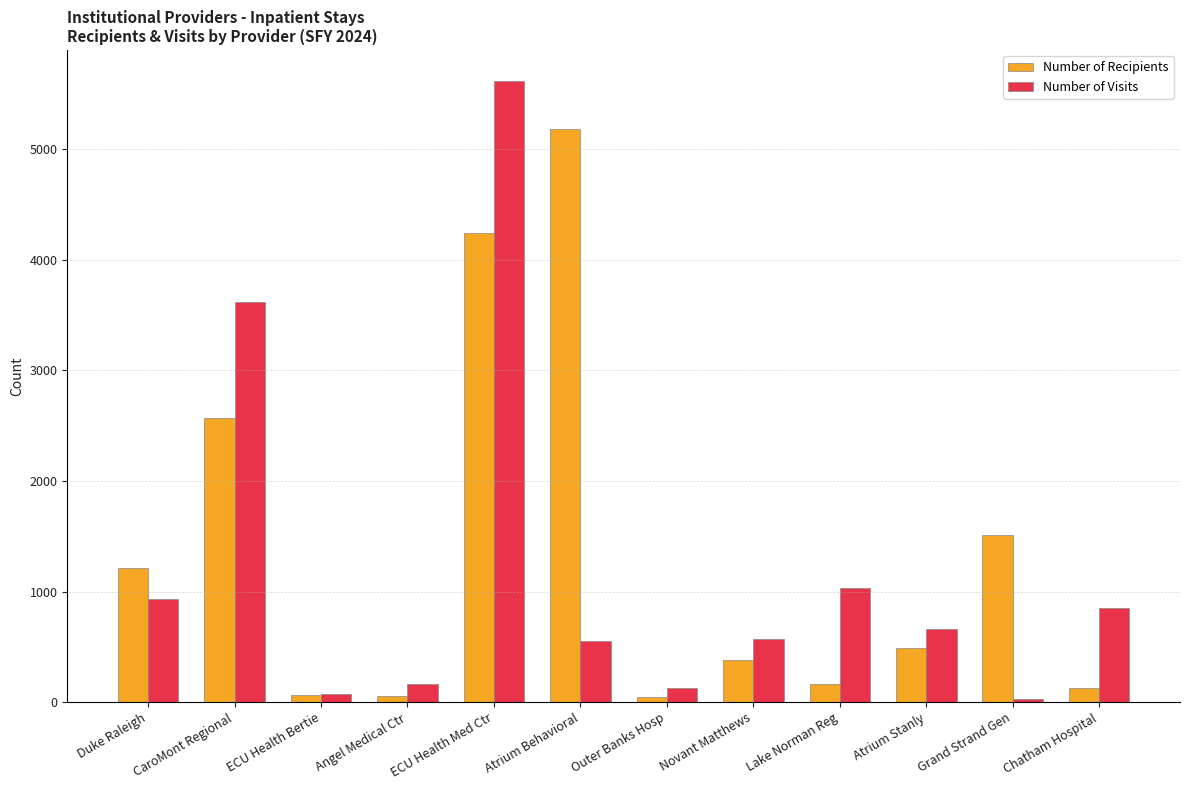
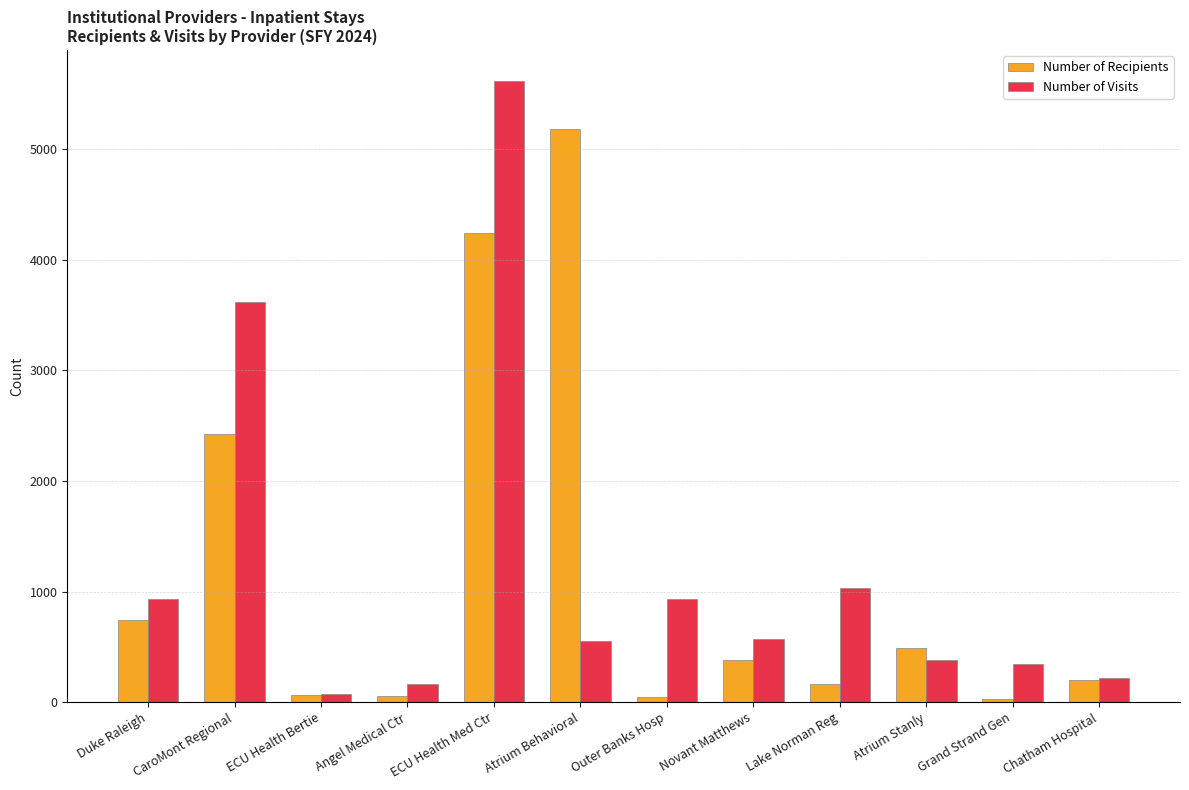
Number of Recipients, Duke Raleigh: 1210 -> 740
Number of Recipients, CaroMont Regional: 2570 -> 2420
Number of Visits, Outer Banks Hosp: 130 -> 930
Number of Visits, Atrium Stanly: 660 -> 380
Number of Recipients, Grand Strand Gen: 1510 -> 30
Number of Visits, Grand Strand Gen: 30 -> 340
Number of Recipients, Chatham Hospital: 120 -> 200
Number of Visits, Chatham Hospital: 850 -> 220
